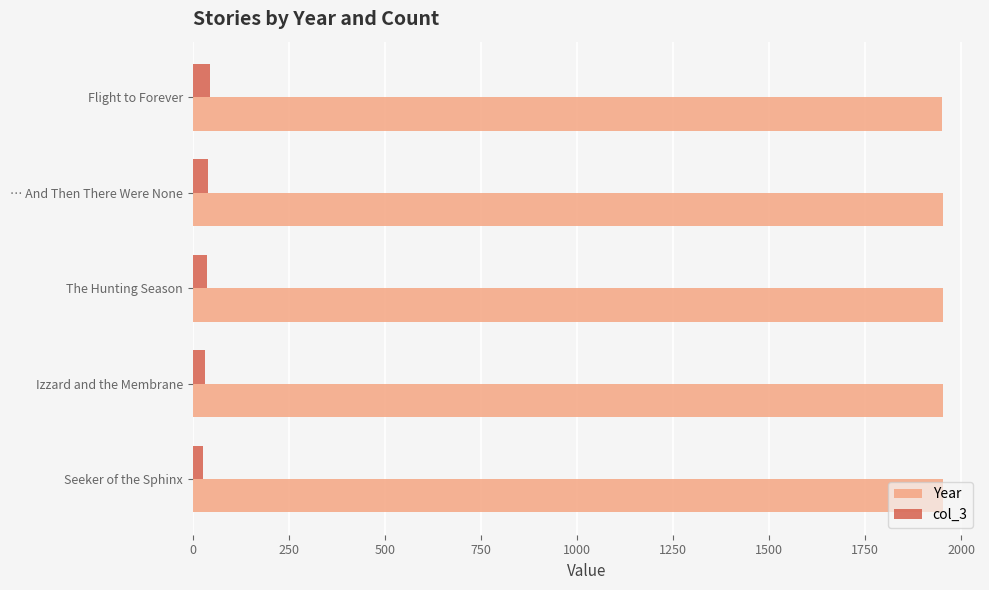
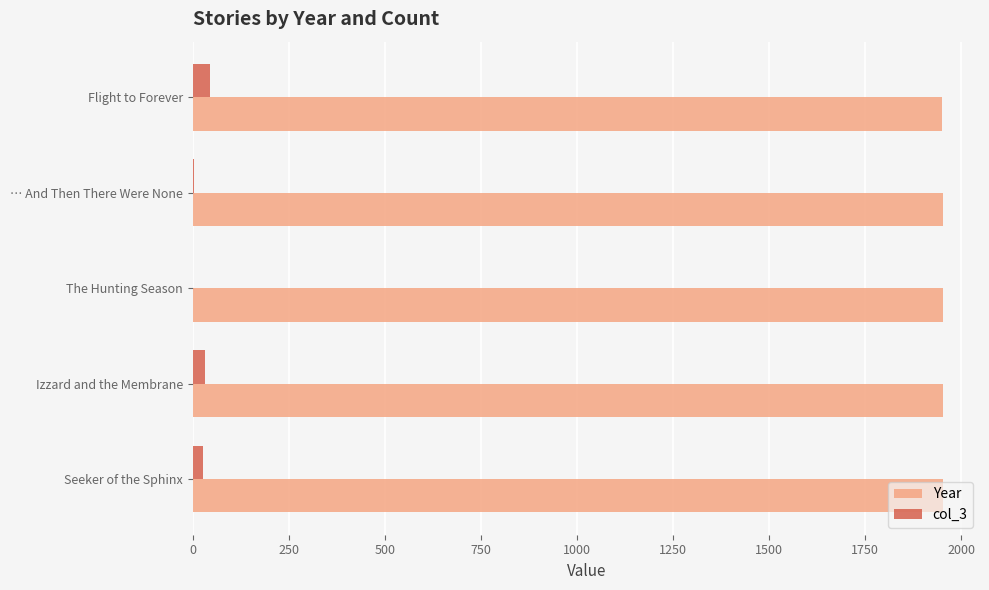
col_3, … And Then There Were None: 40 -> 0
col_3, The Hunting Season: 40 -> 0
